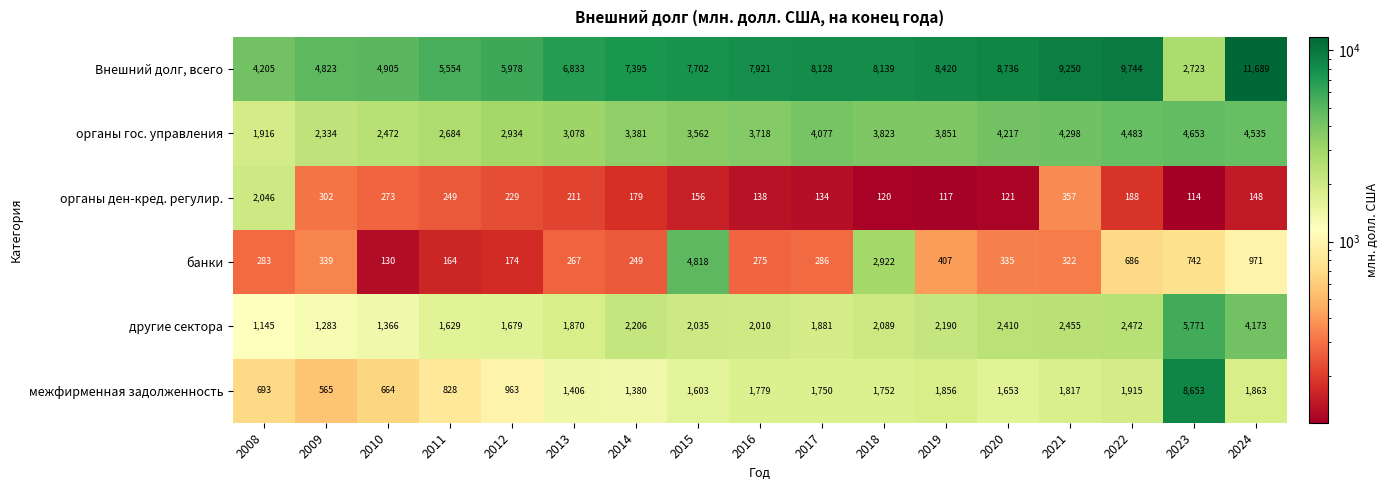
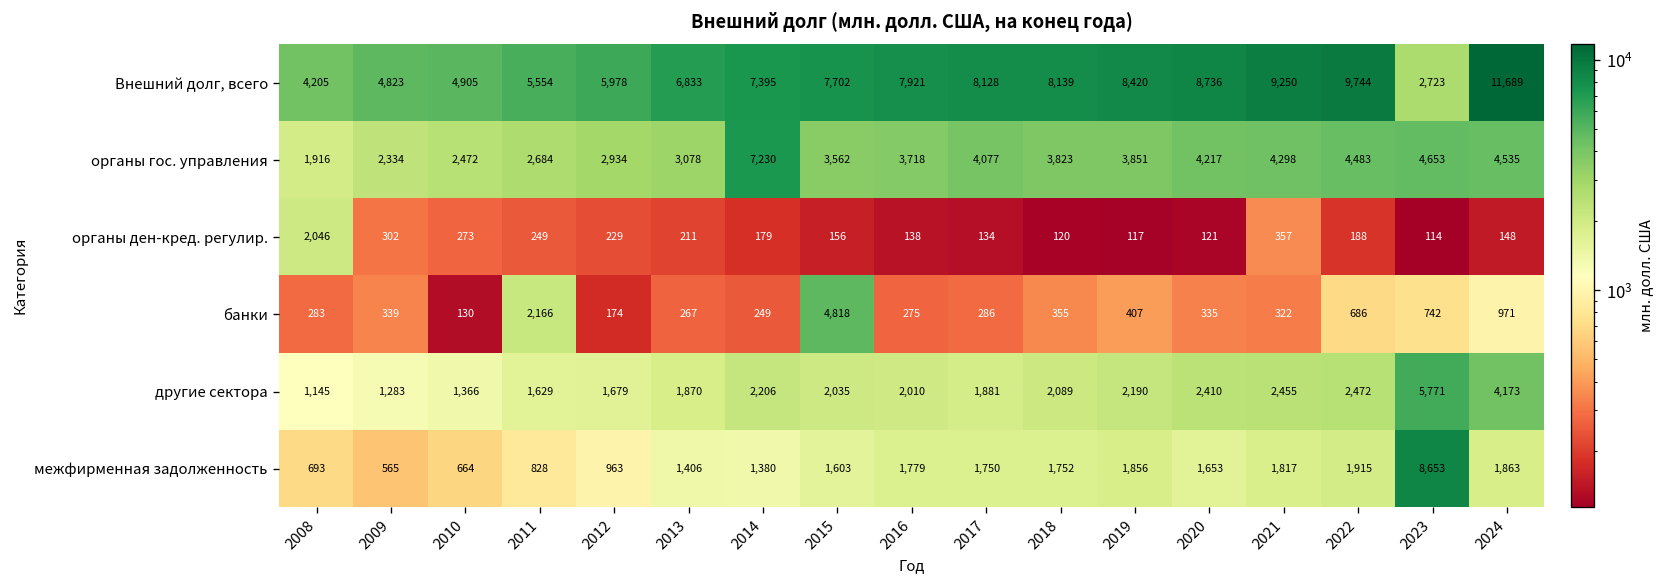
органы гос. управления, 2014: 3,381 -> 7,230
банки, 2011: 164 -> 2,166
банки, 2018: 2,922 -> 355
